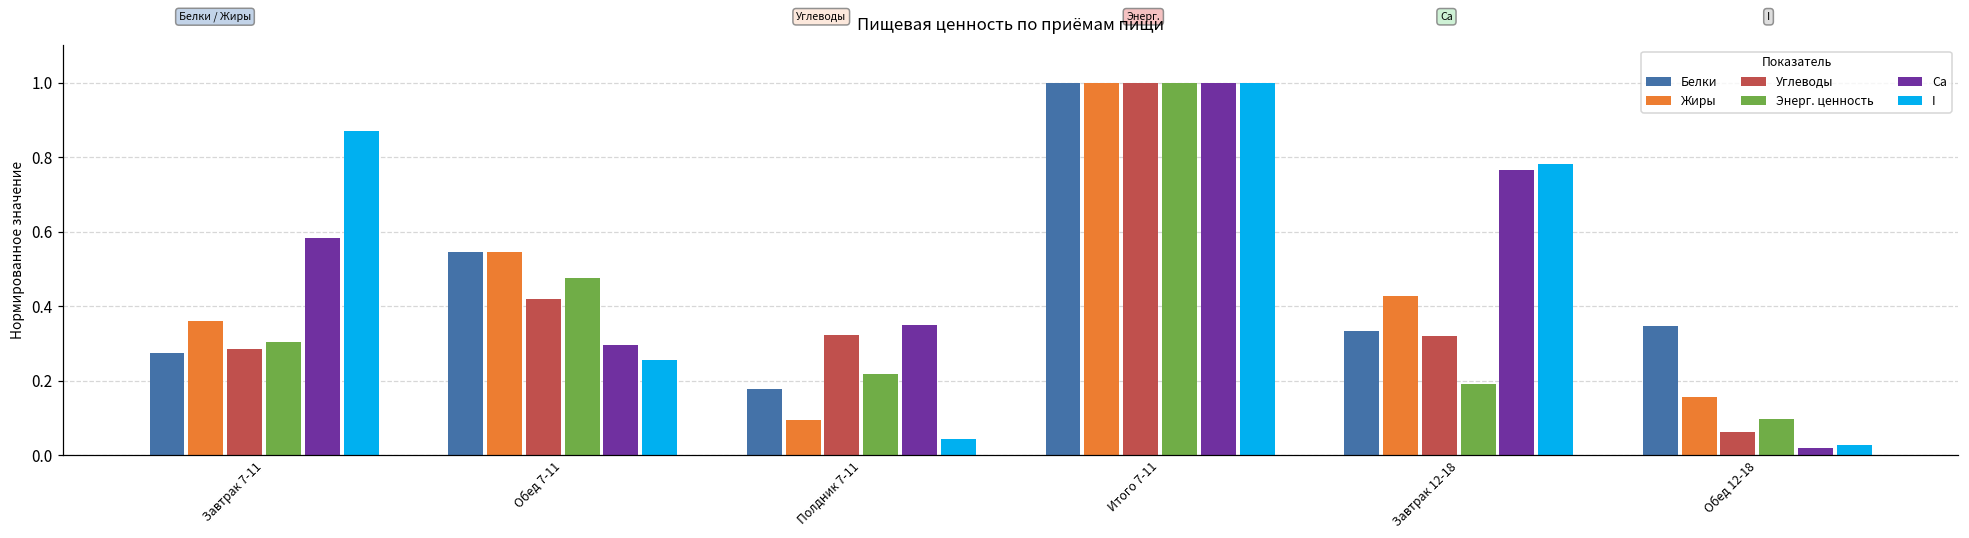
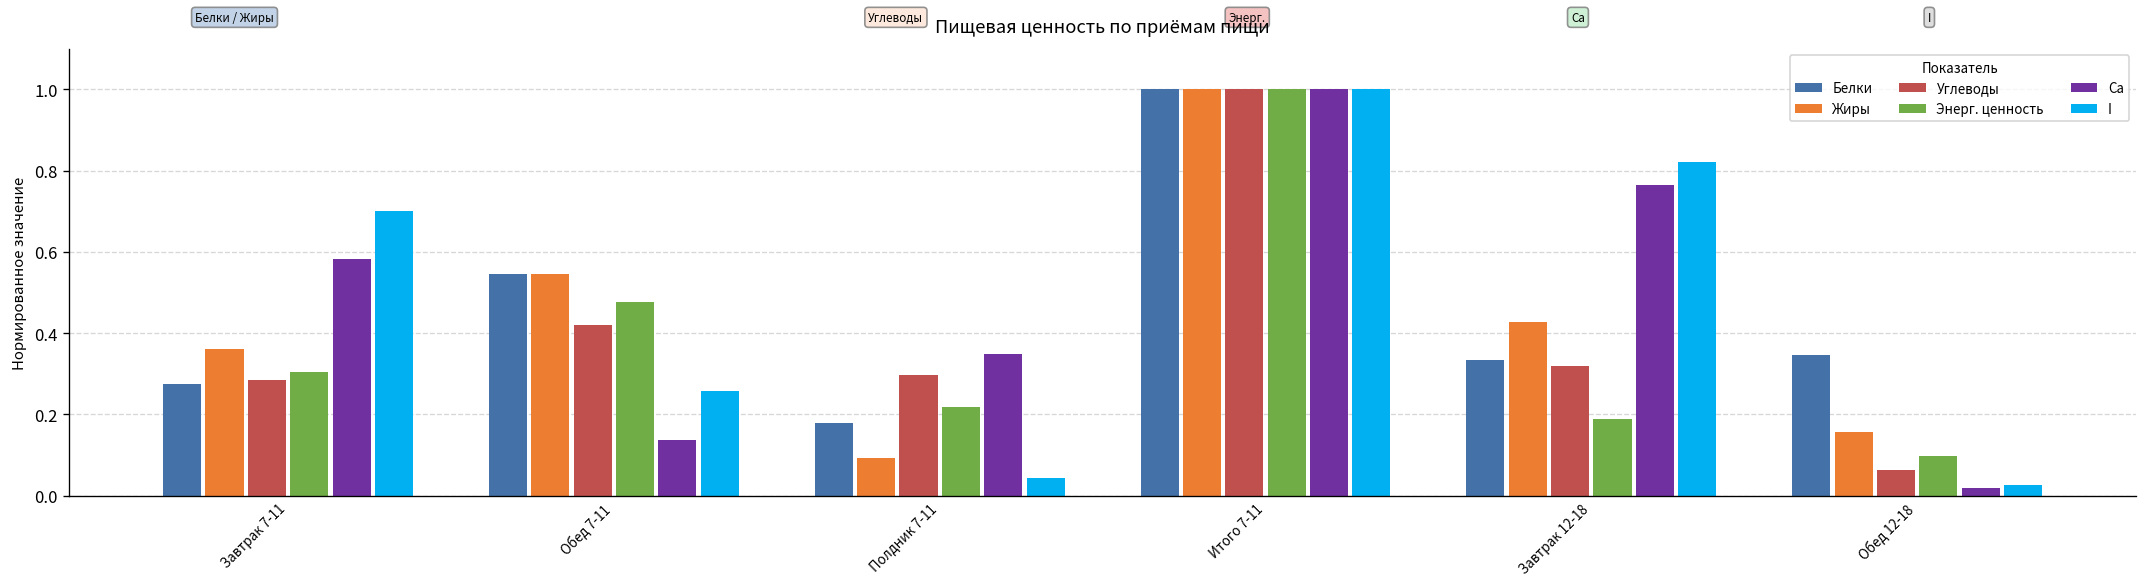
I, Завтрак 7-11: 0.87 -> 0.70
Ca, Обед 7-11: 0.30 -> 0.14
Углеводы, Полдник 7-11: 0.32 -> 0.30
I, Завтрак 12-18: 0.78 -> 0.82
